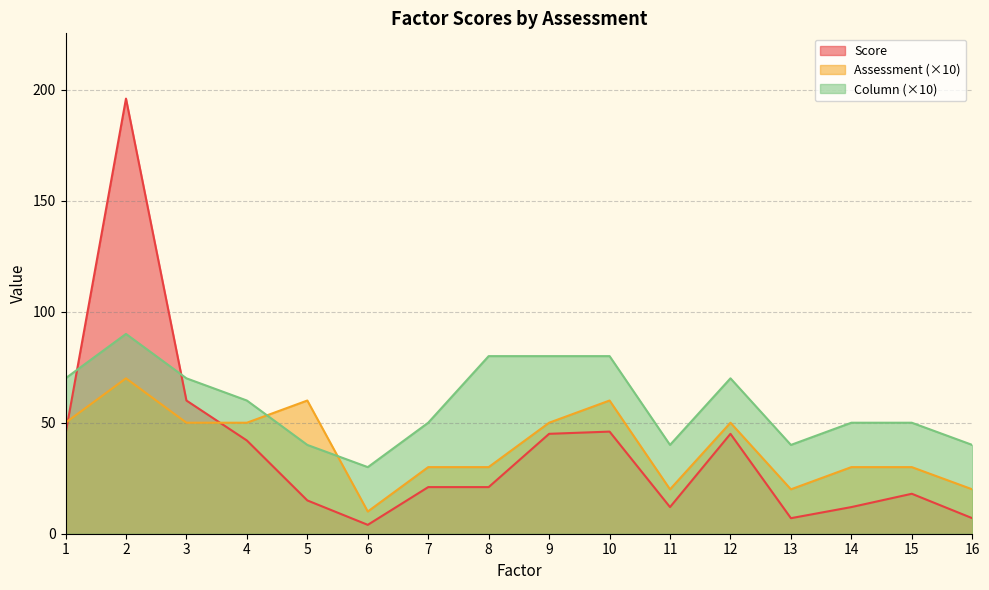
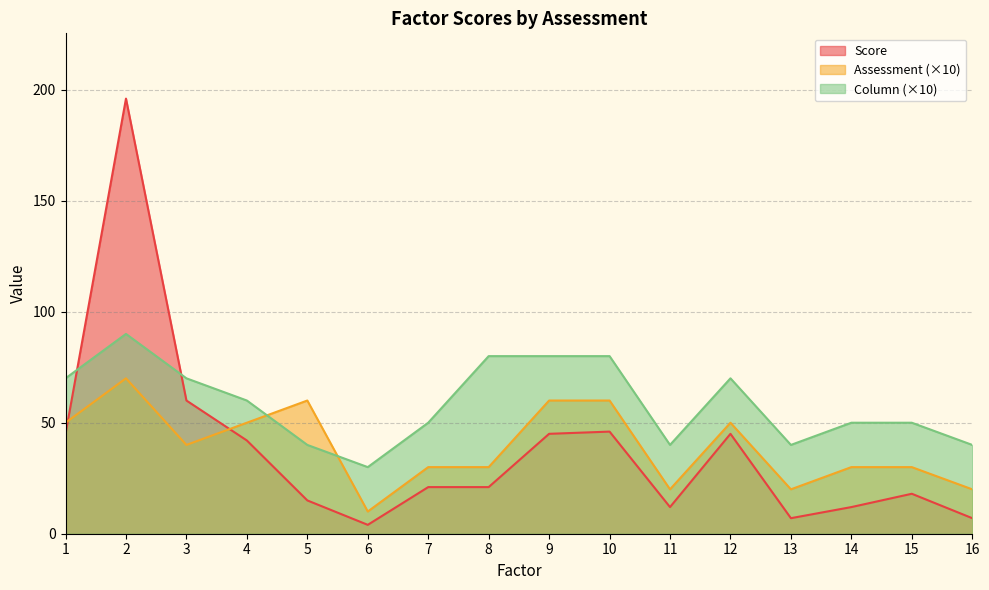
Assessment (×10), 3: 50 -> 40
Assessment (×10), 9: 50 -> 60
